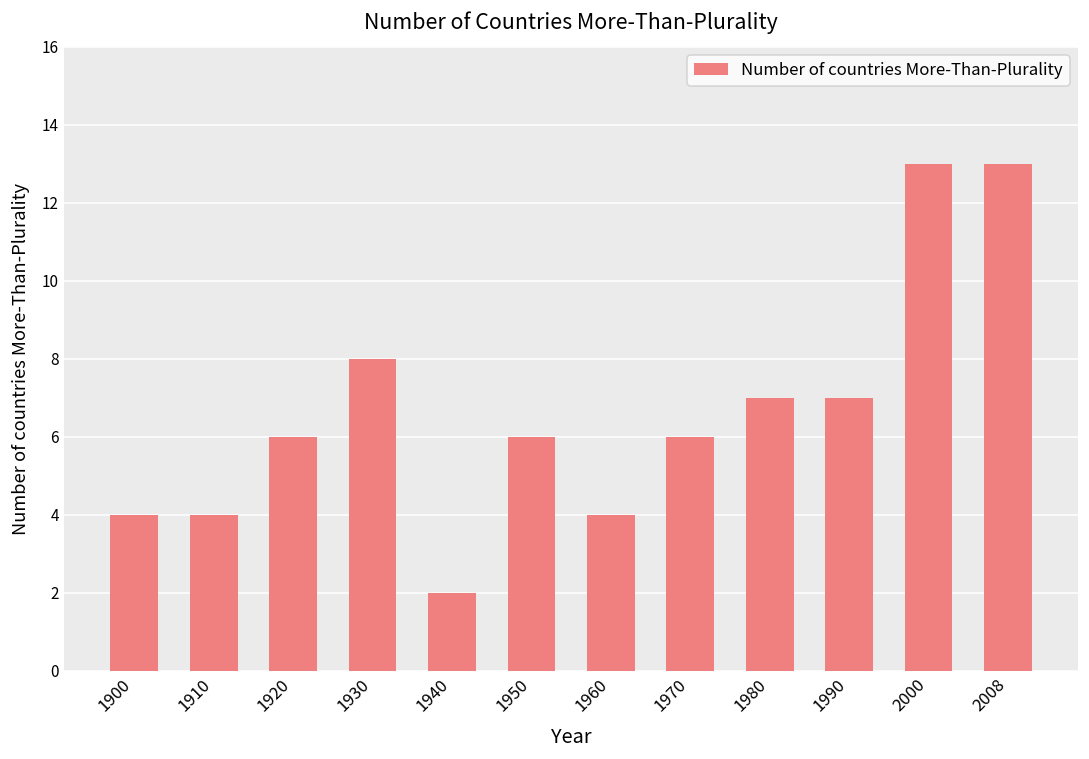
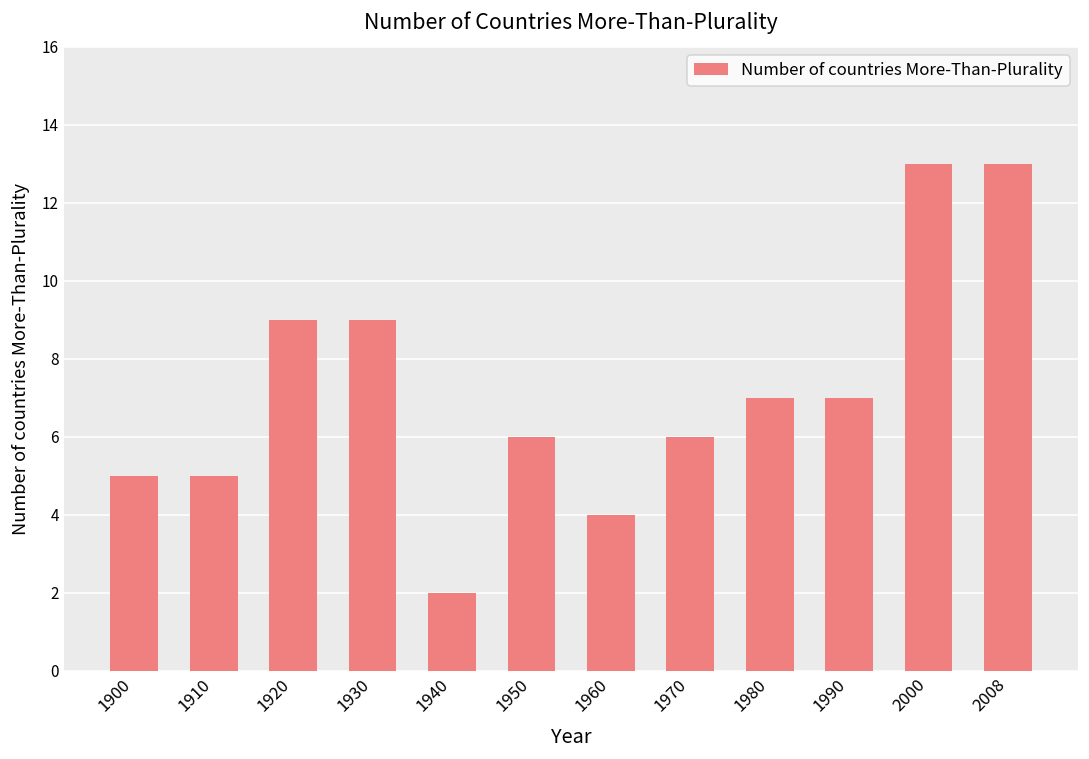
1900: 4 -> 5
1910: 4 -> 5
1920: 6 -> 9
1930: 8 -> 9
